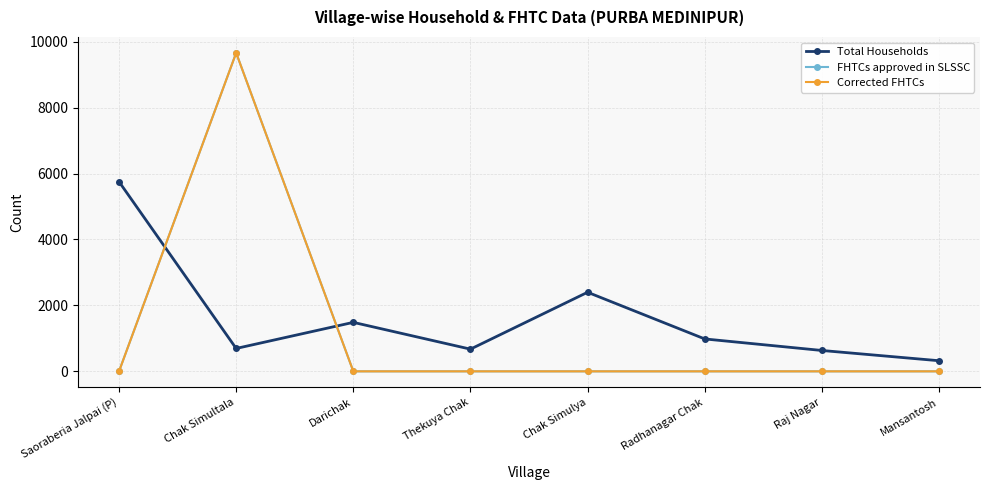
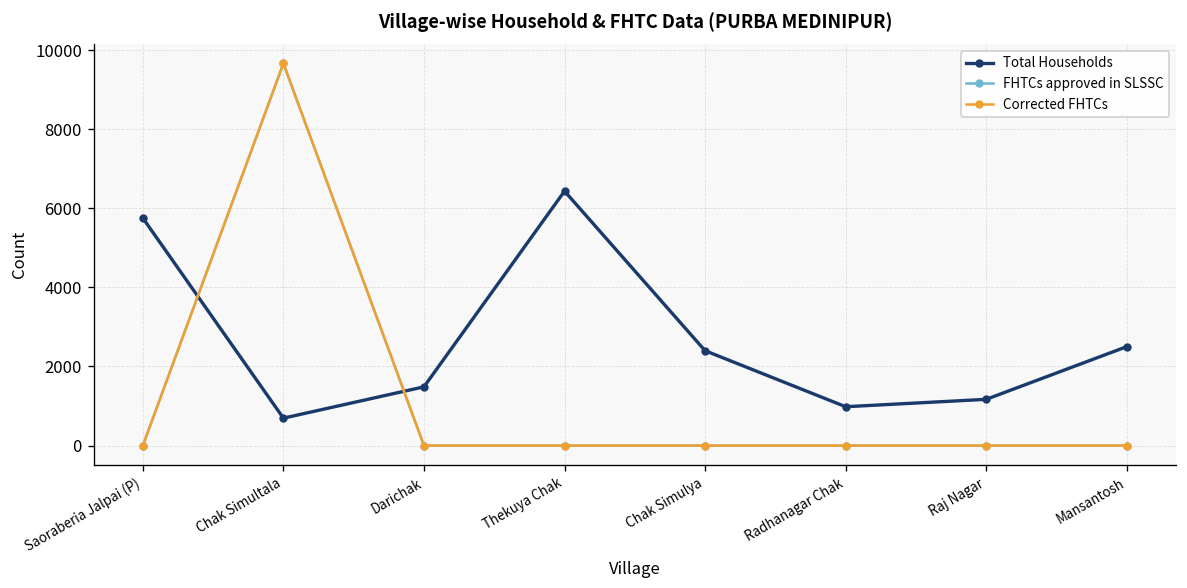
Total Households, Thekuya Chak: 700 -> 6400
Total Households, Raj Nagar: 600 -> 1200
Total Households, Mansantosh: 300 -> 2500
